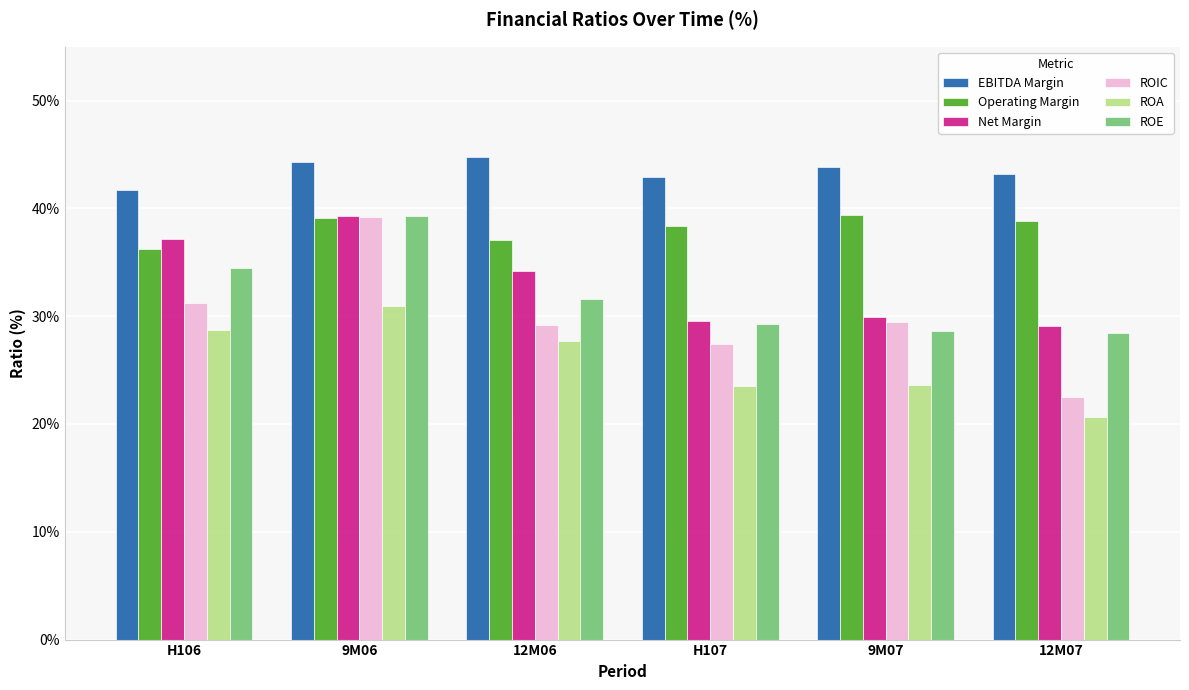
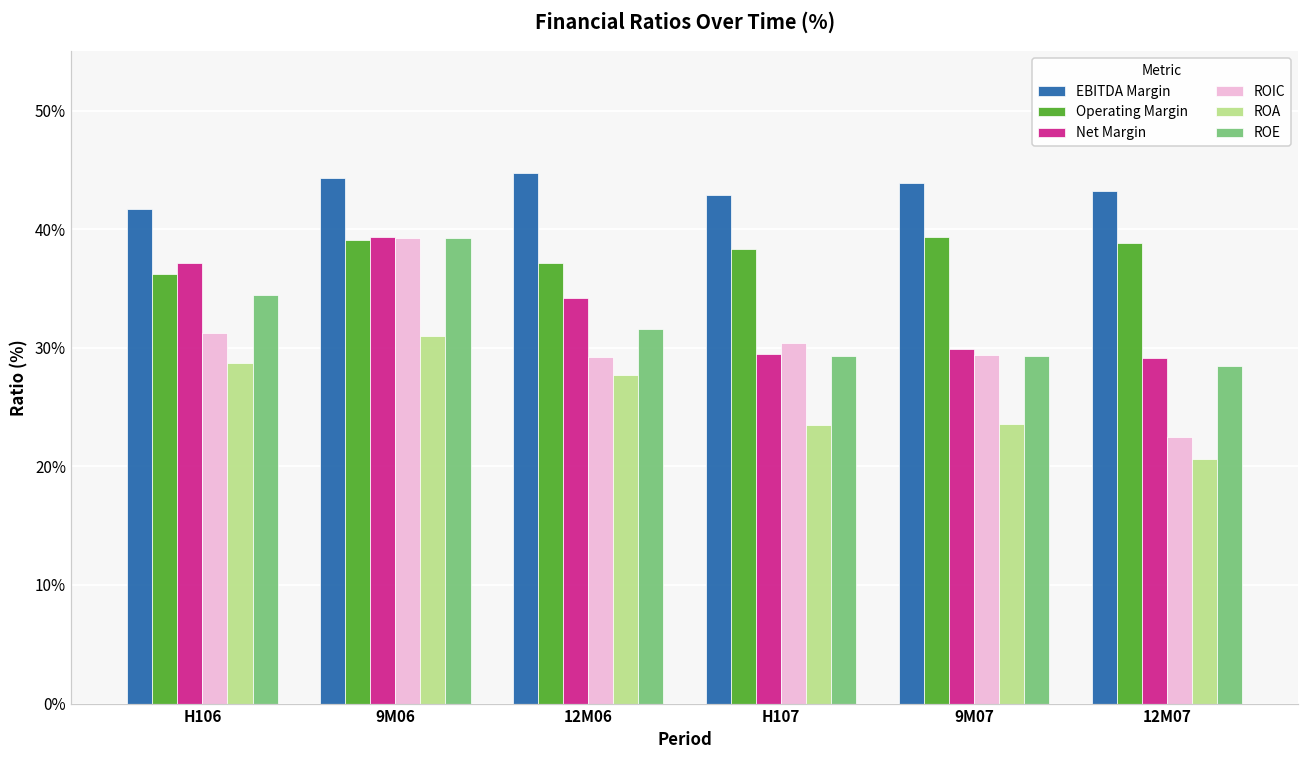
ROIC, H107: 27.4% -> 30.4%
ROE, 9M07: 28.6% -> 29.3%
